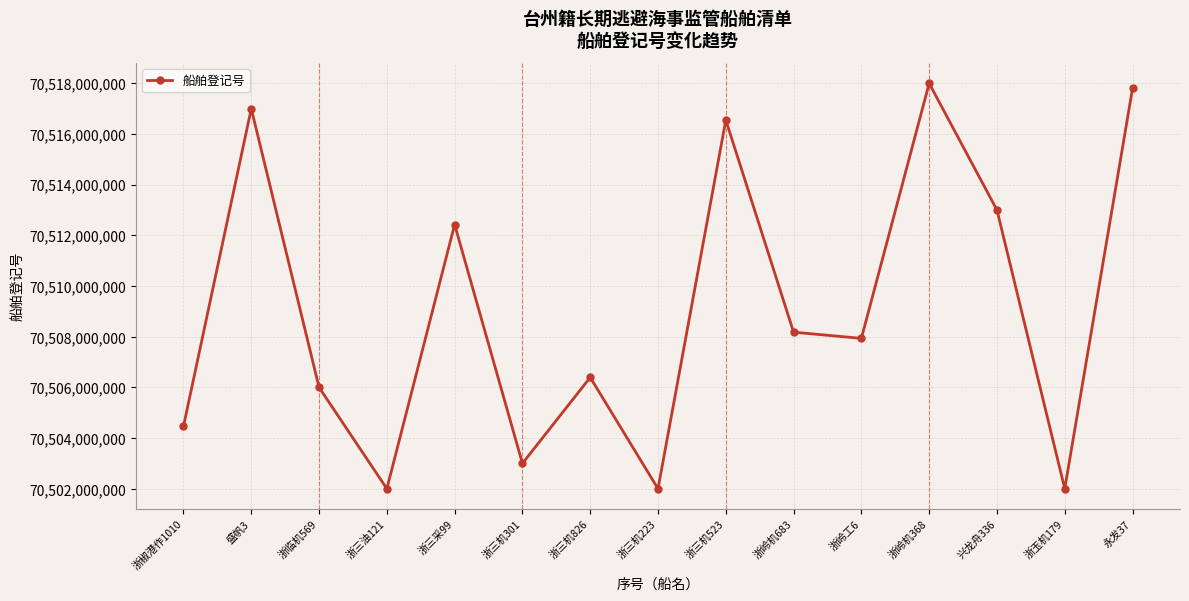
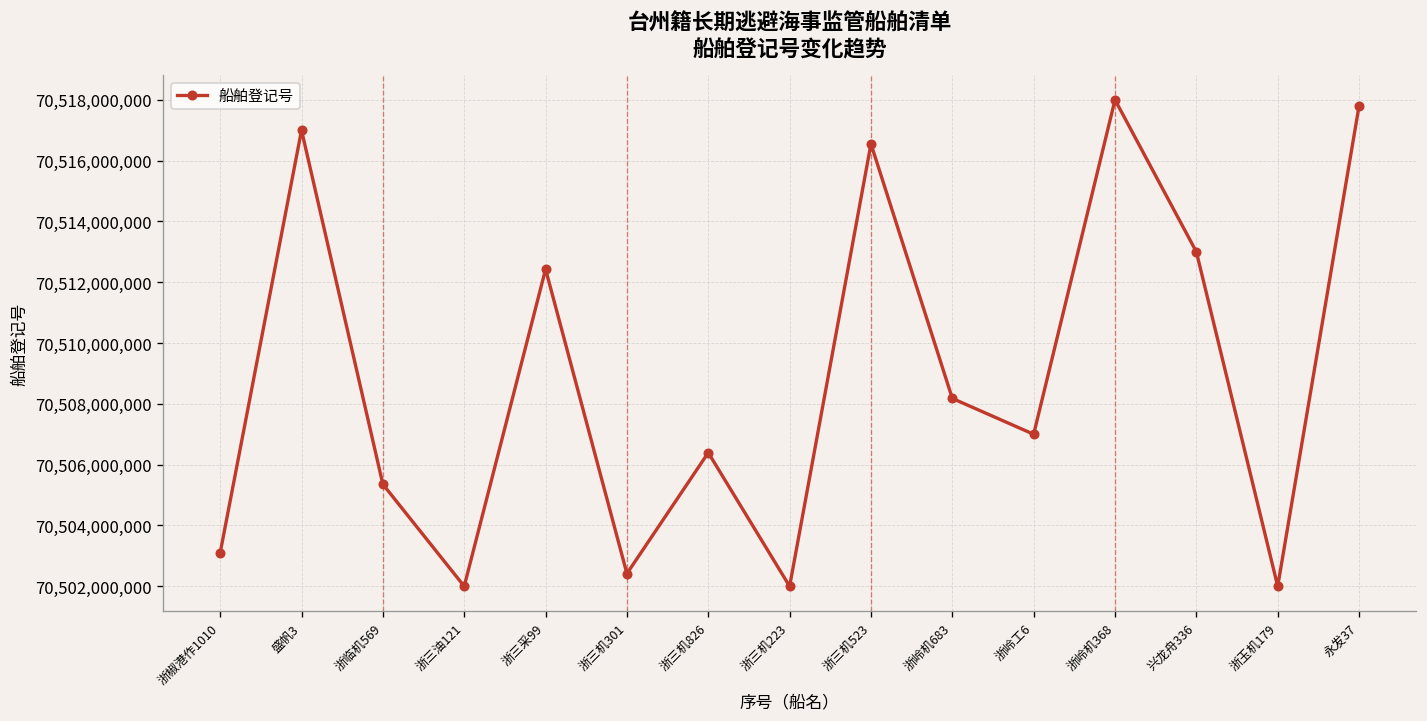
浙椒港作1010: 70,504,500,000 -> 70,503,100,000
浙临机569: 70,506,000,000 -> 70,505,400,000
浙三机301: 70,503,000,000 -> 70,502,400,000
浙岭工6: 70,507,900,000 -> 70,507,000,000
